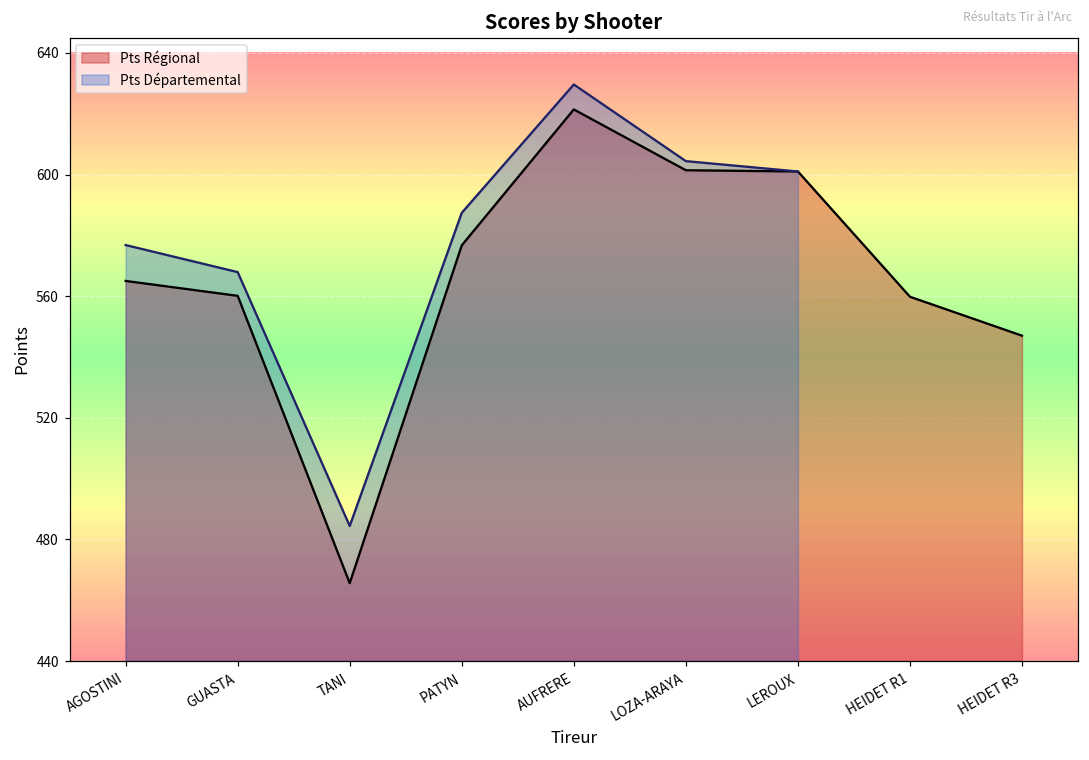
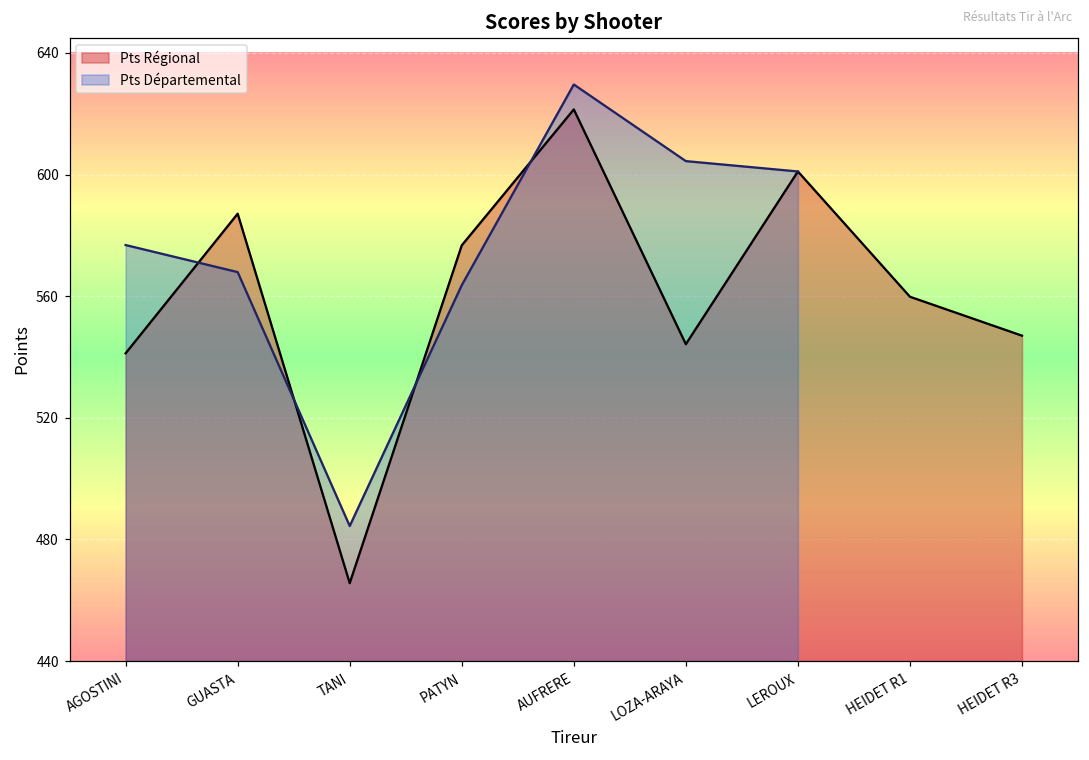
Pts Régional, AGOSTINI: 565 -> 541
Pts Régional, GUASTA: 560 -> 587
Pts Départemental, PATYN: 587 -> 564
Pts Régional, LOZA-ARAYA: 601 -> 544
